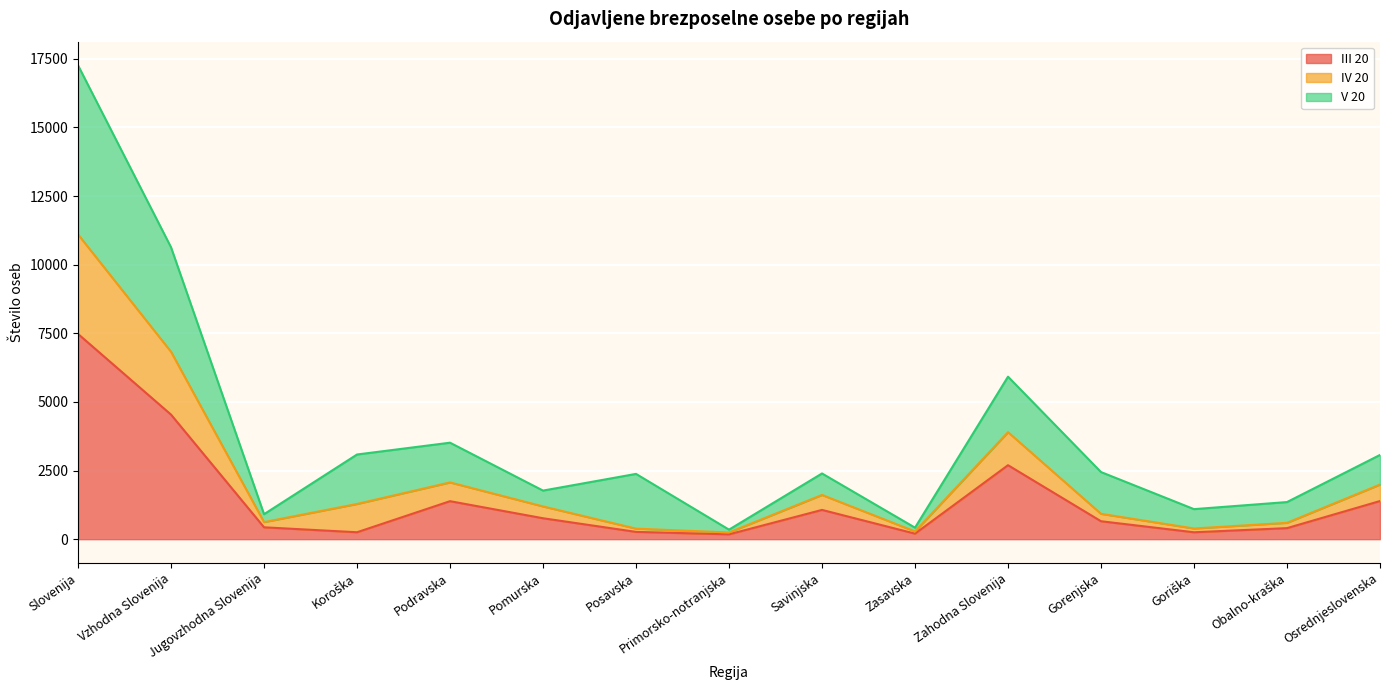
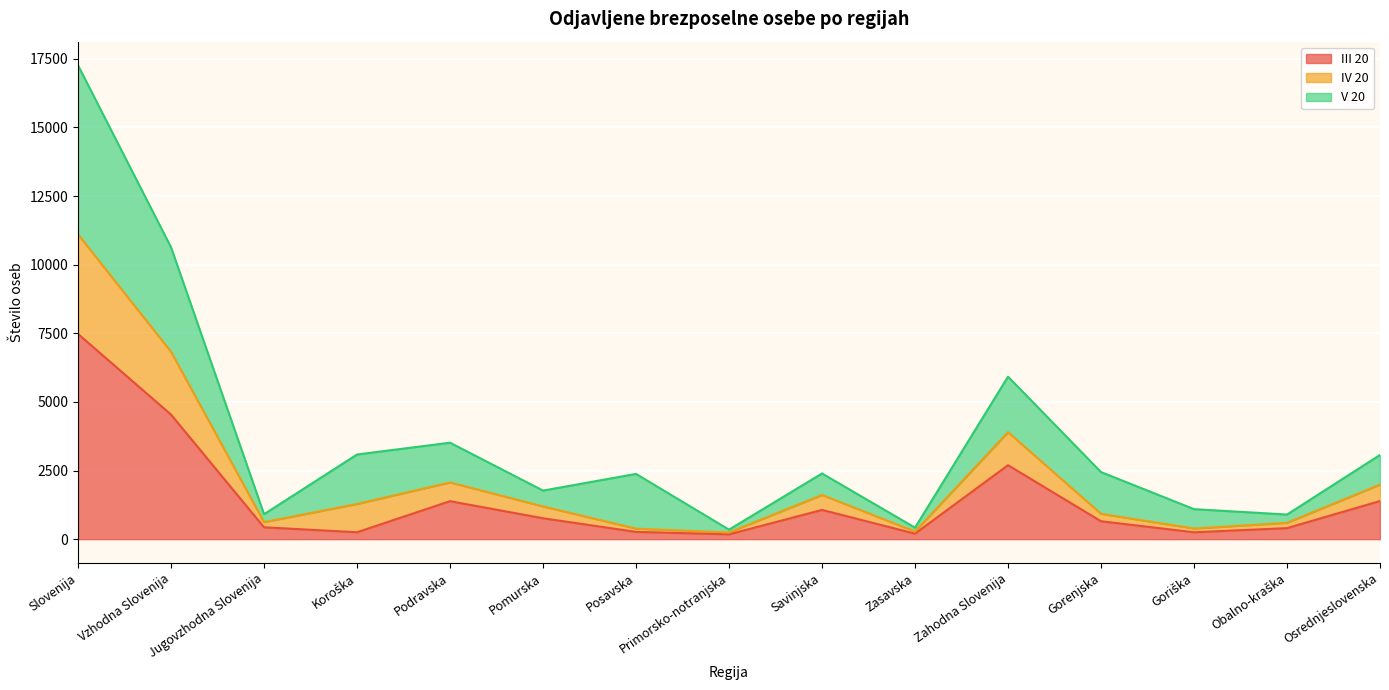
V 20, Obalno-kraška: 800 -> 300
